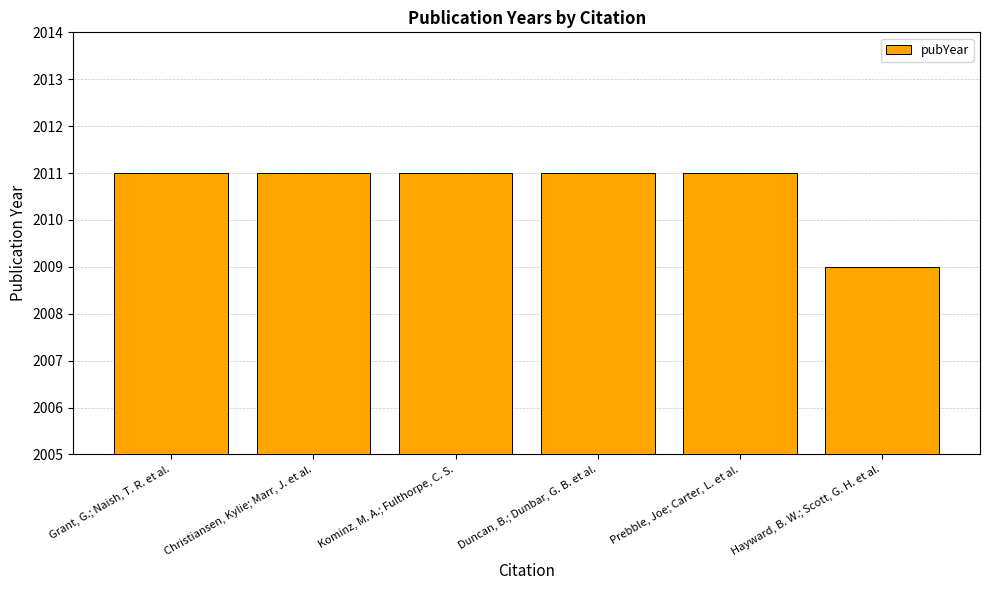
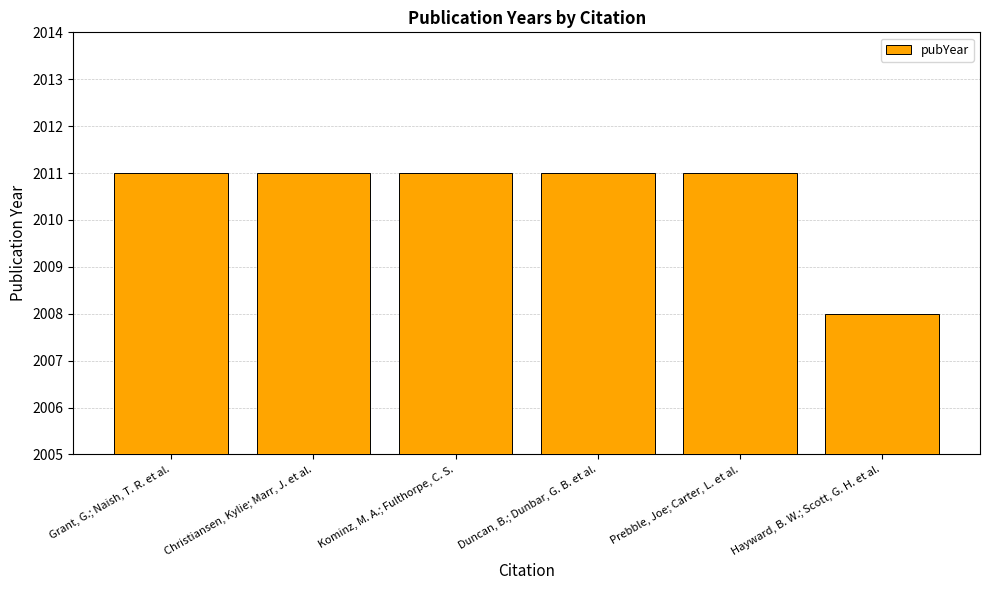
Hayward, B. W.; Scott, G. H. et al.: 2009 -> 2008
